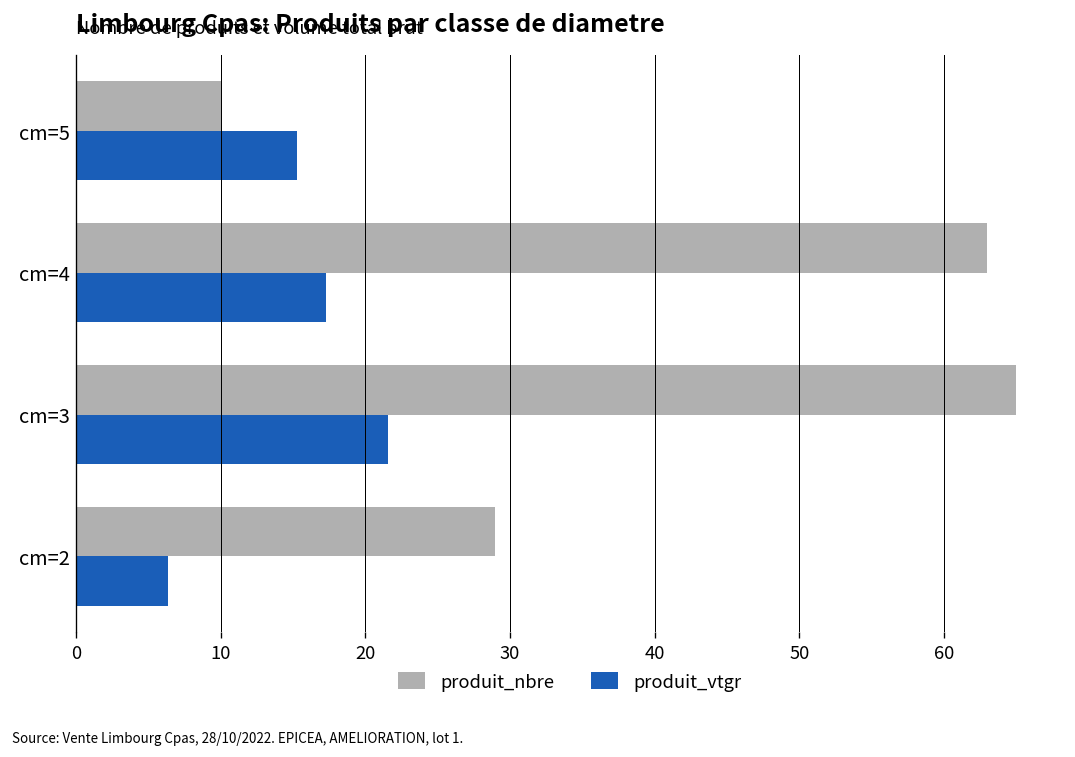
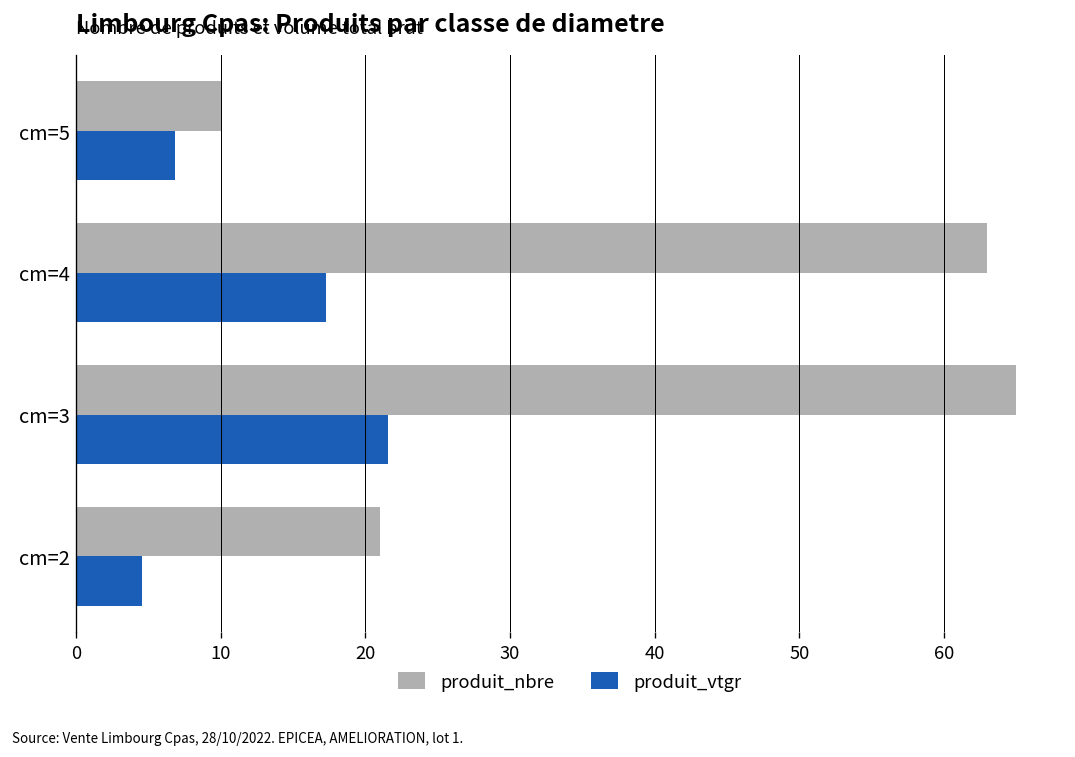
produit_vtgr, cm=5: 15.3 -> 6.8
produit_nbre, cm=2: 29 -> 21
produit_vtgr, cm=2: 6.4 -> 4.6
